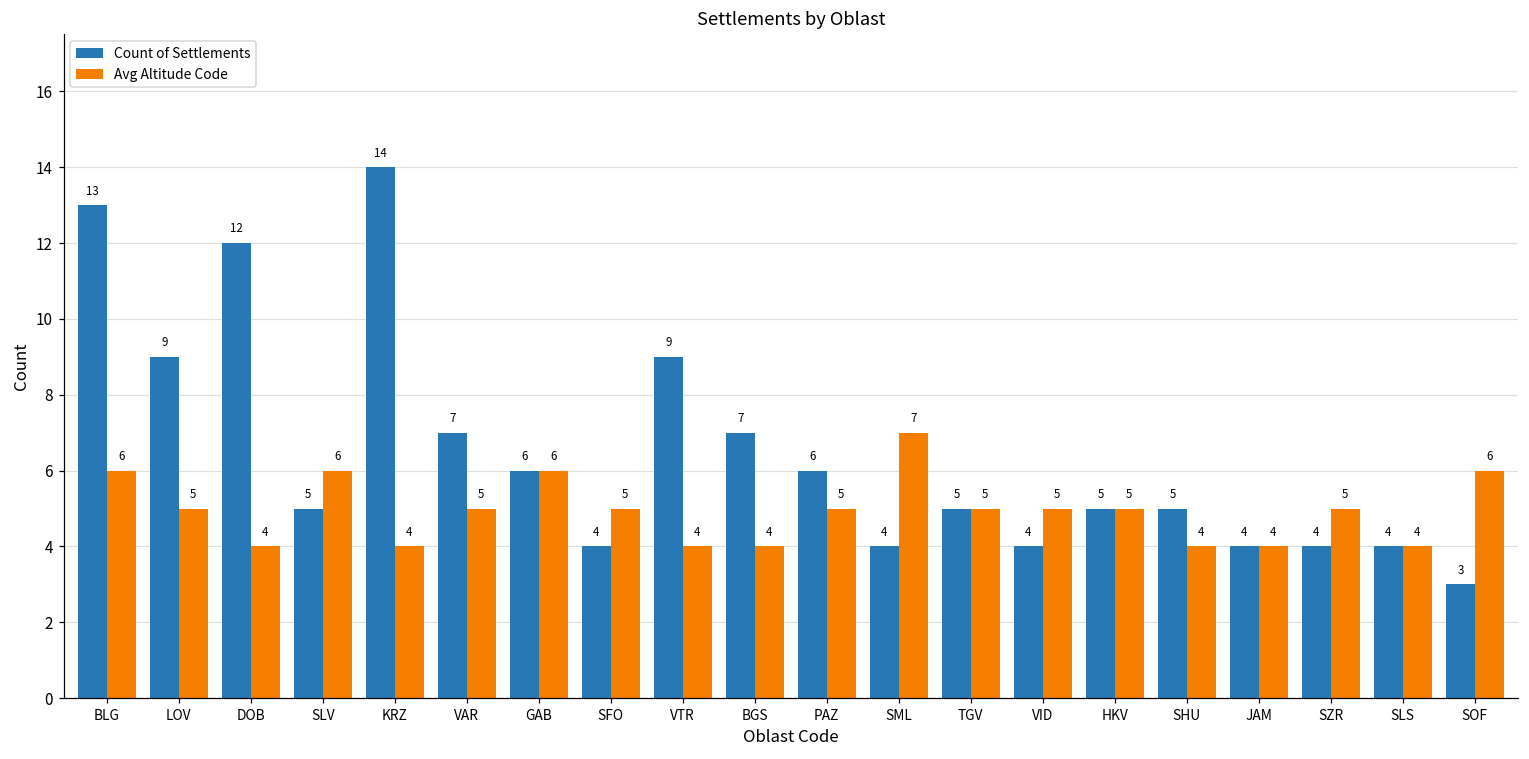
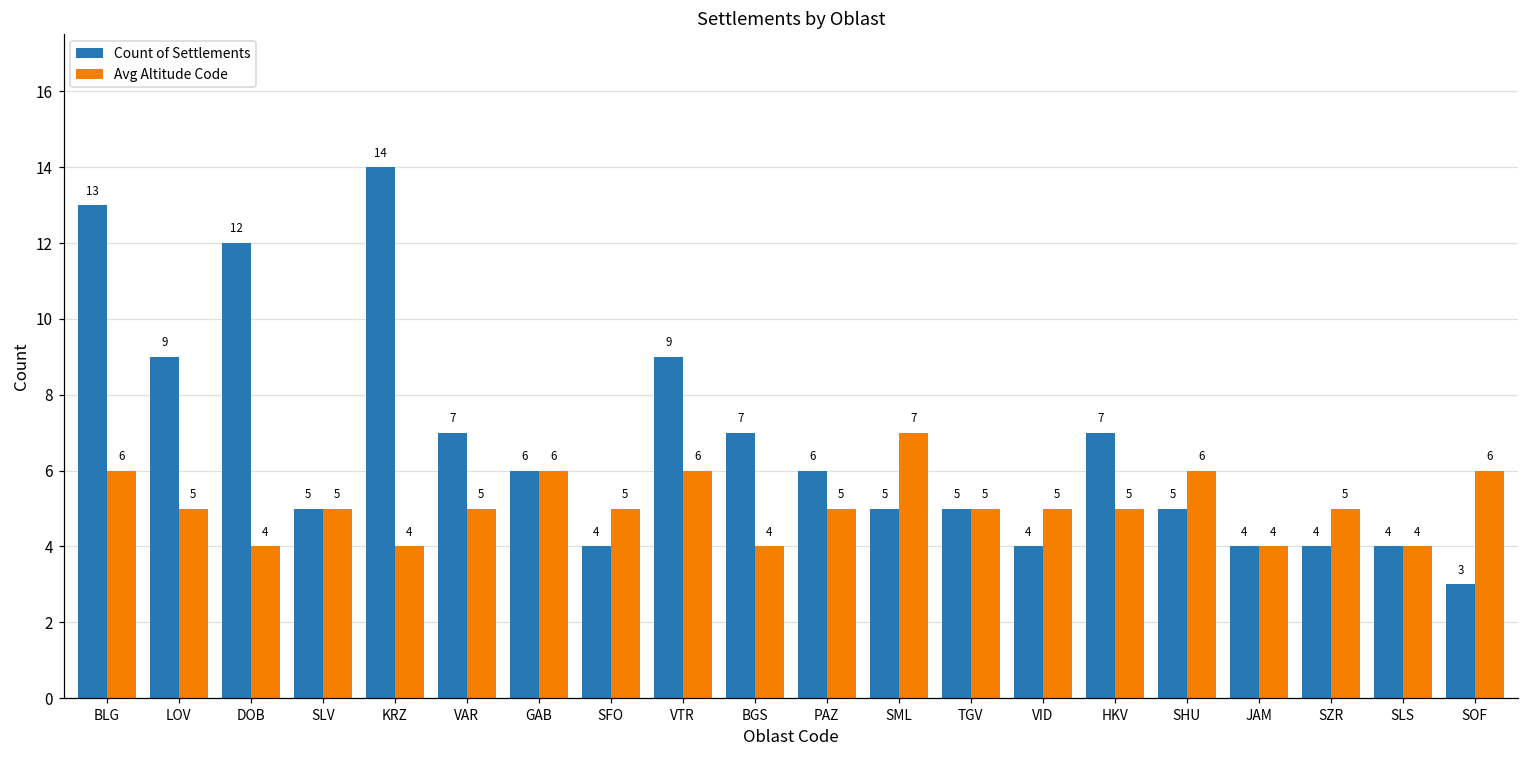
Avg Altitude Code, SLV: 6 -> 5
Avg Altitude Code, VTR: 4 -> 6
Count of Settlements, SML: 4 -> 5
Count of Settlements, HKV: 5 -> 7
Avg Altitude Code, SHU: 4 -> 6
